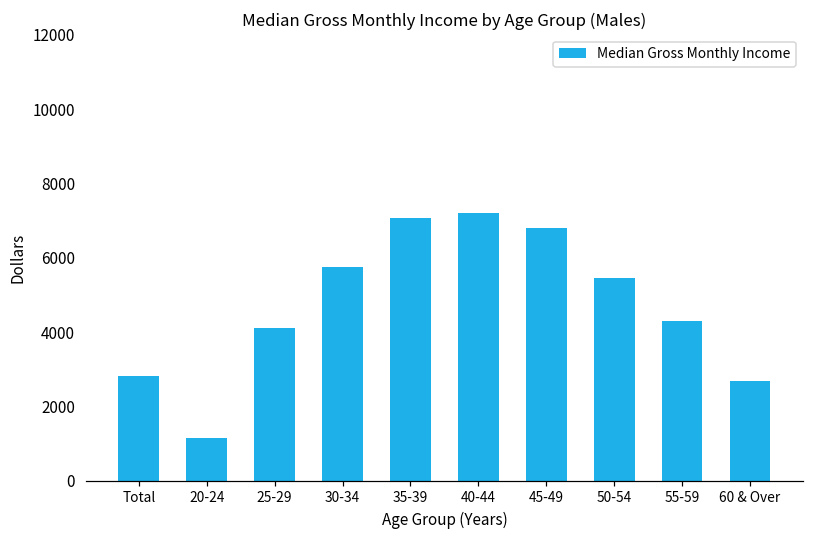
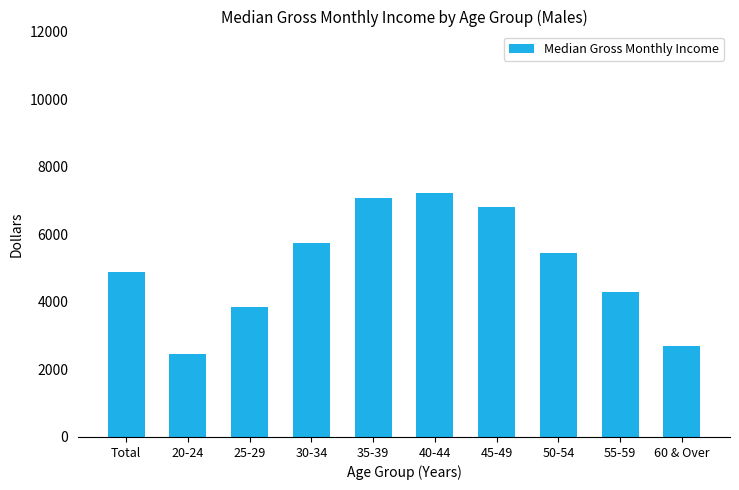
Total: 2800 -> 4900
20-24: 1100 -> 2500
25-29: 4100 -> 3800
